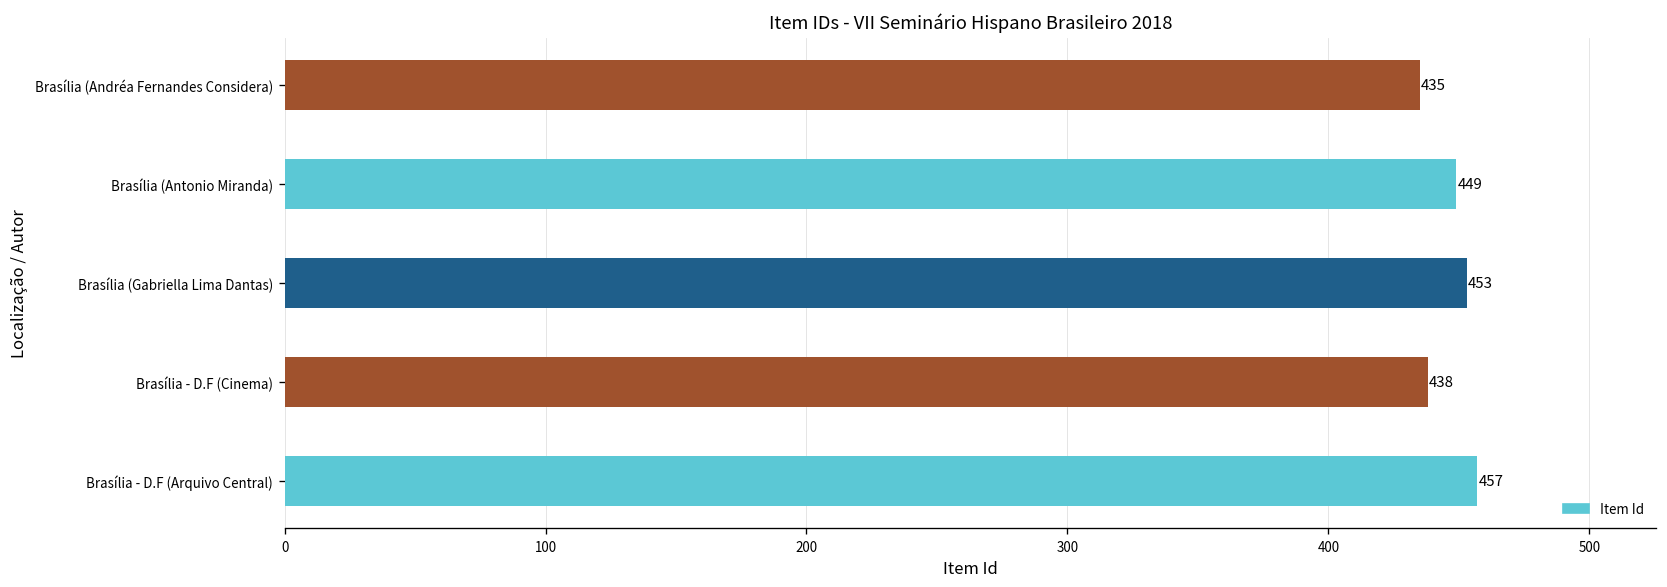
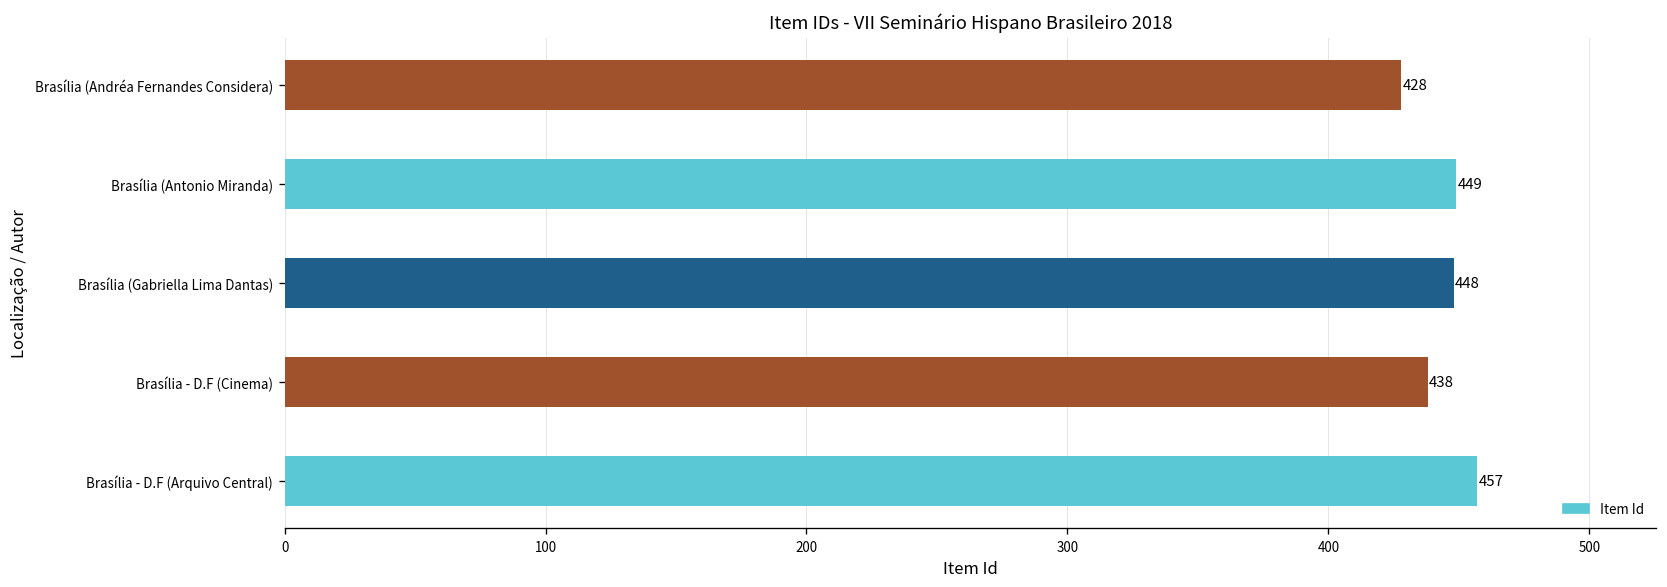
Brasília (Andréa Fernandes Considera): 435 -> 428
Brasília (Gabriella Lima Dantas): 453 -> 448
